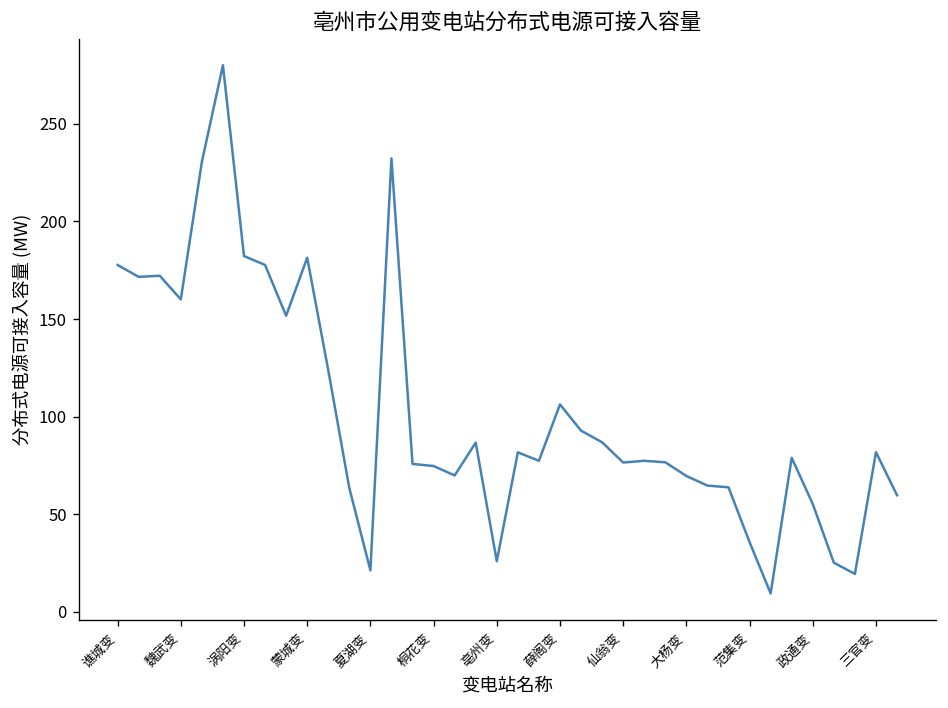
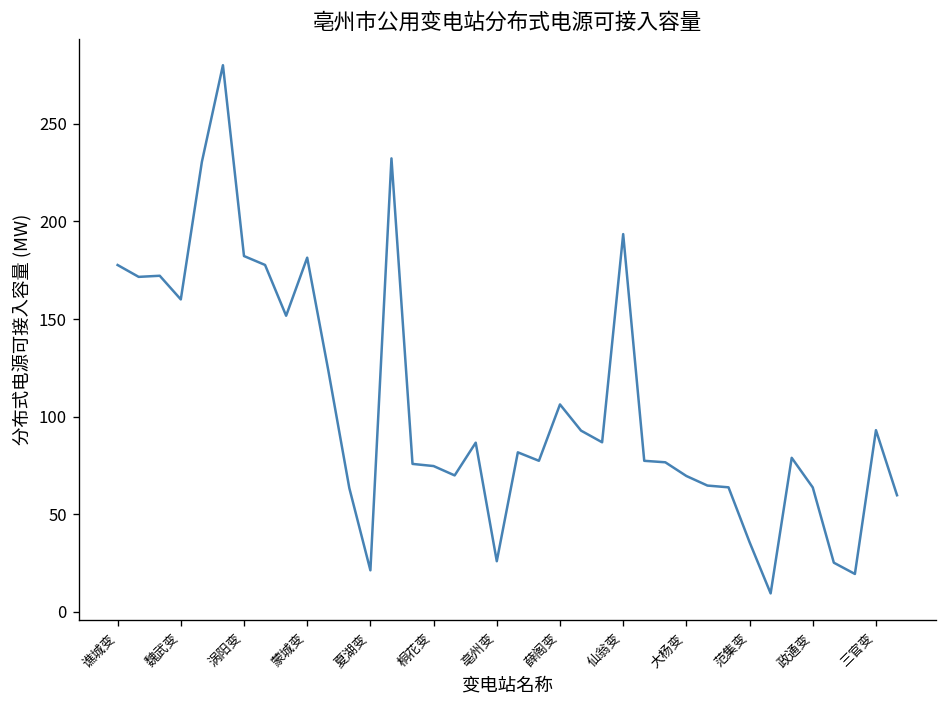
仙翁变: 77 -> 193
政通变: 55 -> 64
三官变: 82 -> 93
